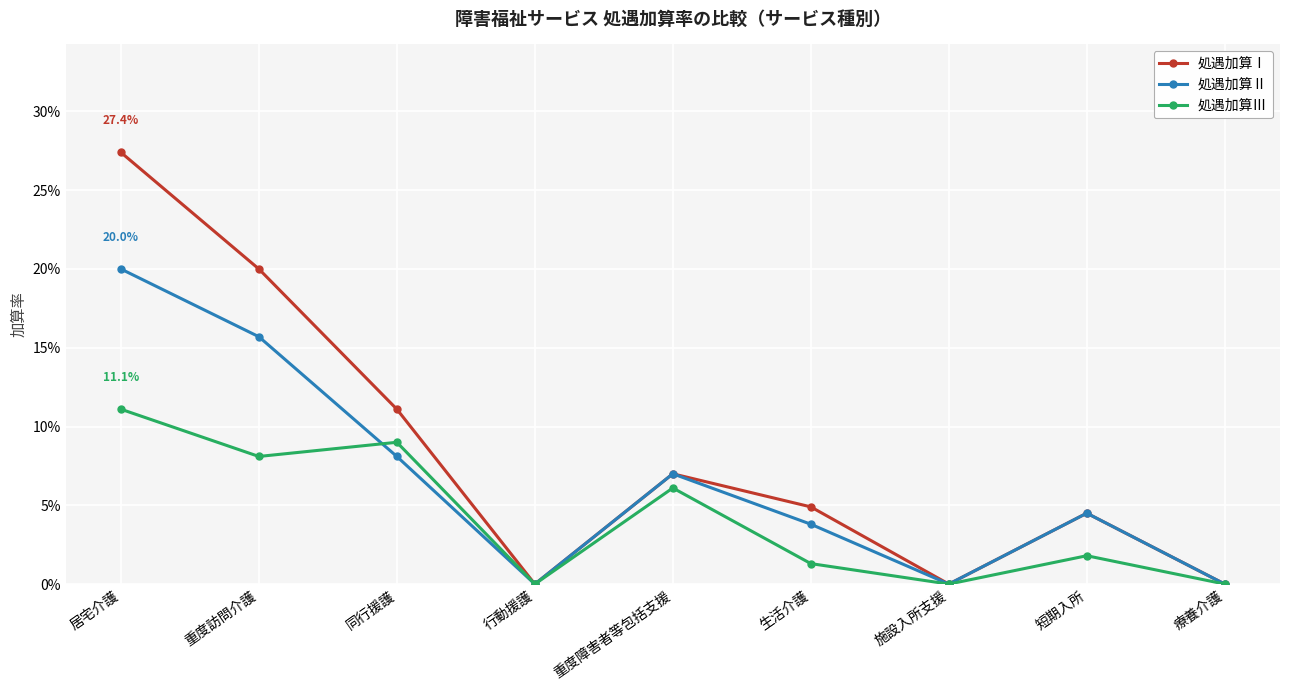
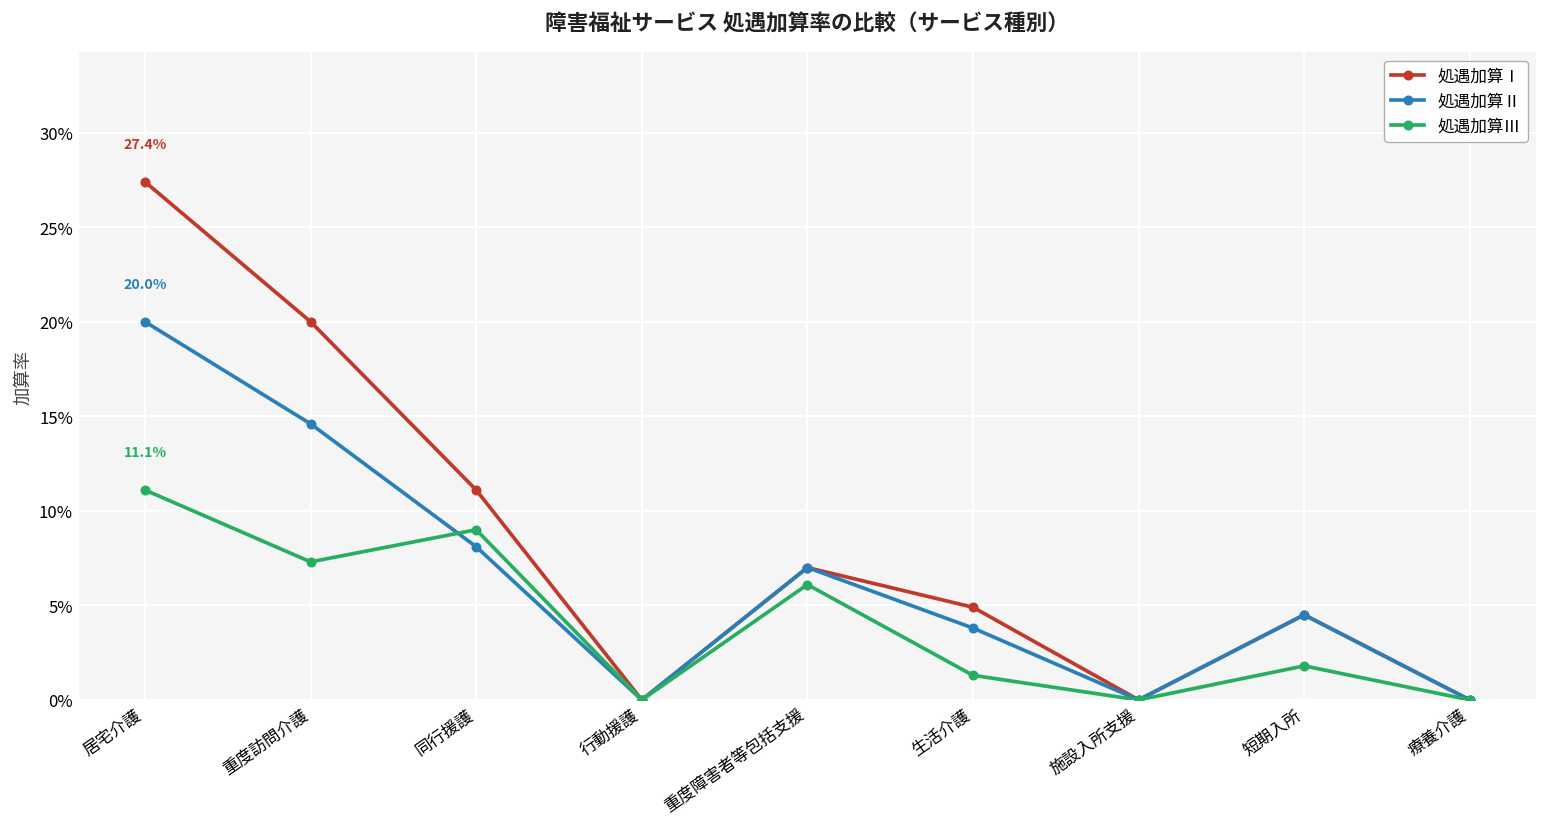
処遇加算Ⅱ, 重度訪問介護: 15.7% -> 14.6%
処遇加算Ⅲ, 重度訪問介護: 8.1% -> 7.3%
